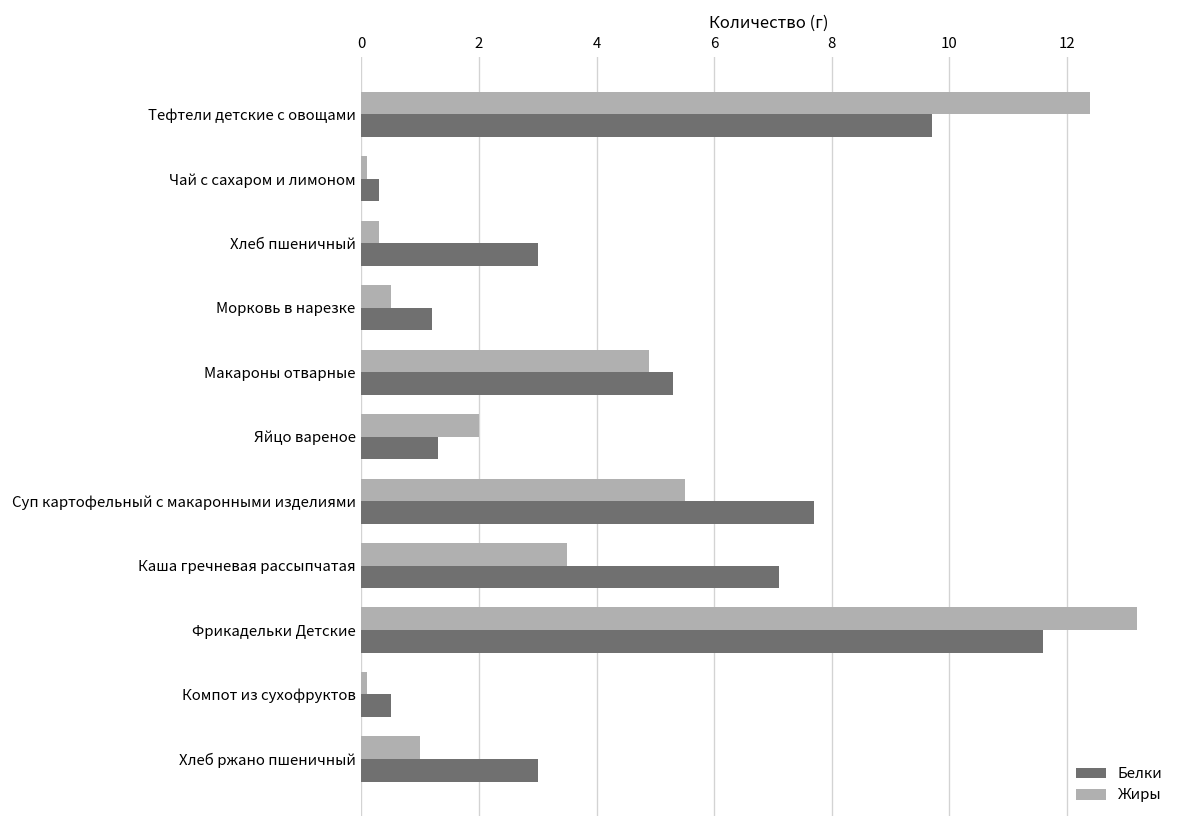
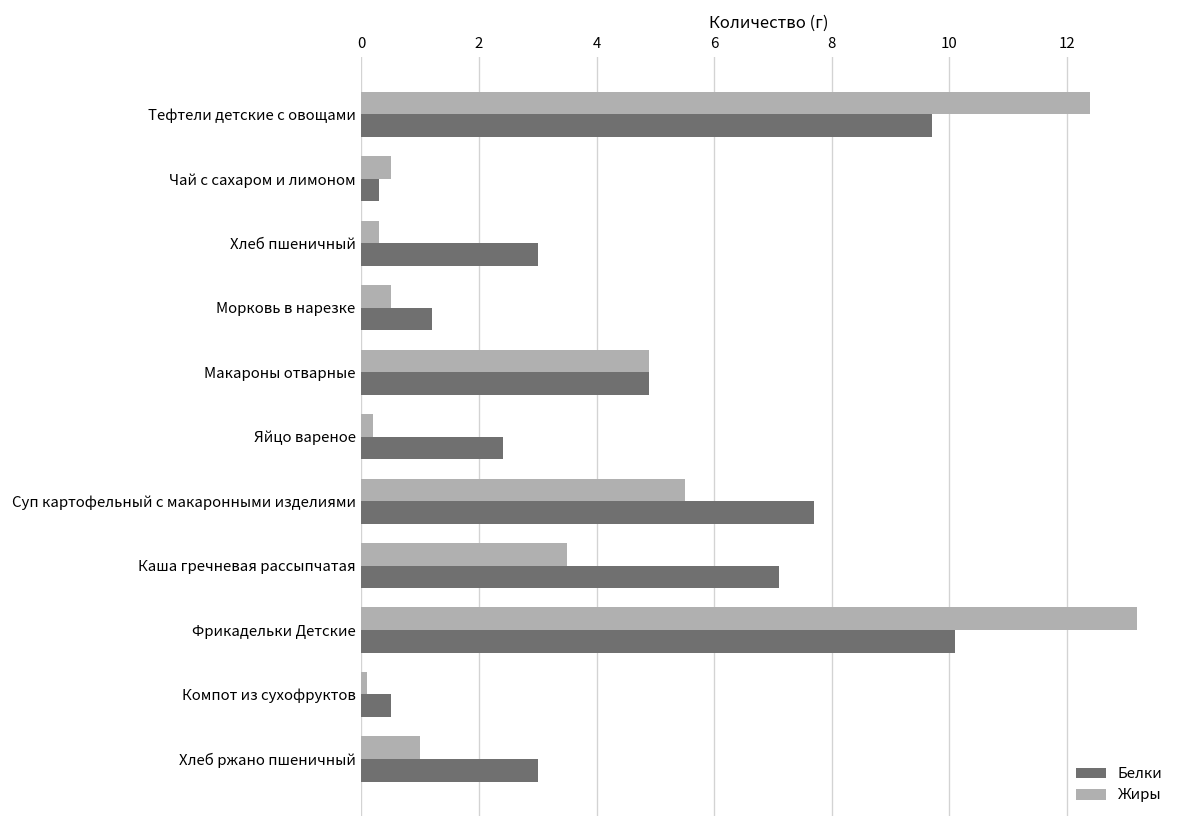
Жиры, Чай с сахаром и лимоном: 0.1 -> 0.5
Белки, Макароны отварные: 5.3 -> 4.9
Жиры, Яйцо вареное: 2.0 -> 0.2
Белки, Яйцо вареное: 1.3 -> 2.4
Белки, Фрикадельки Детские: 11.6 -> 10.1
